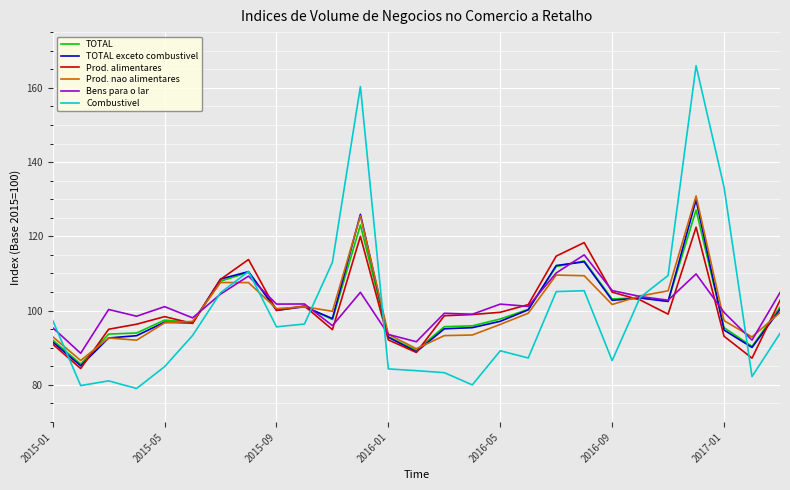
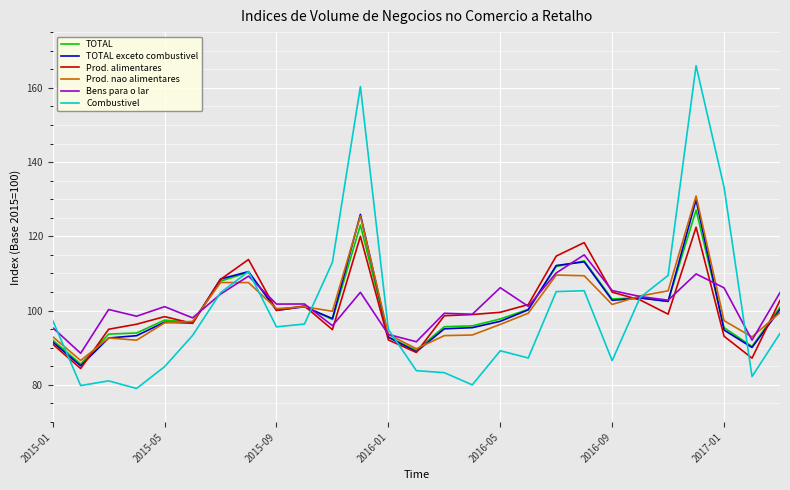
Combustivel, 2016-01: 84 -> 95
Bens para o lar, 2016-05: 102 -> 106
Bens para o lar, 2017-01: 100 -> 106
